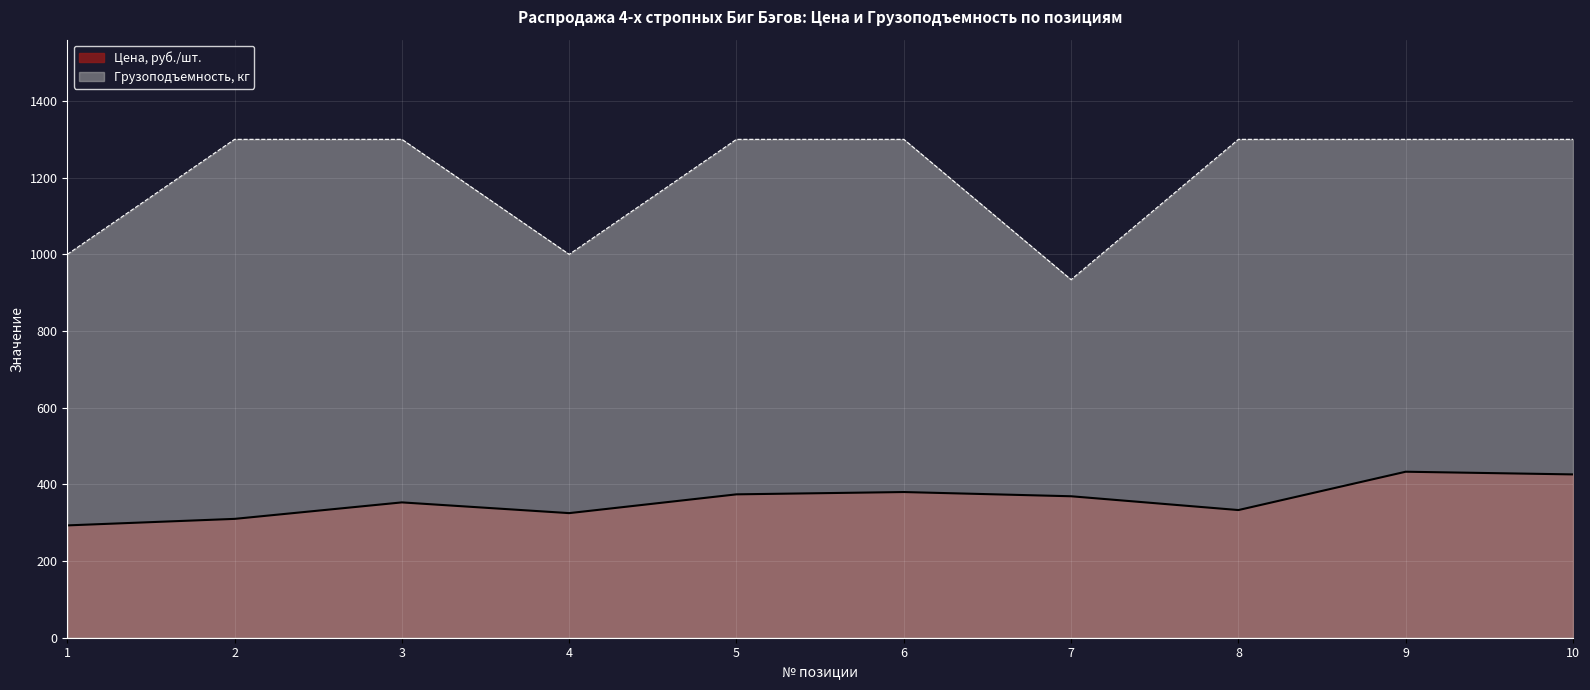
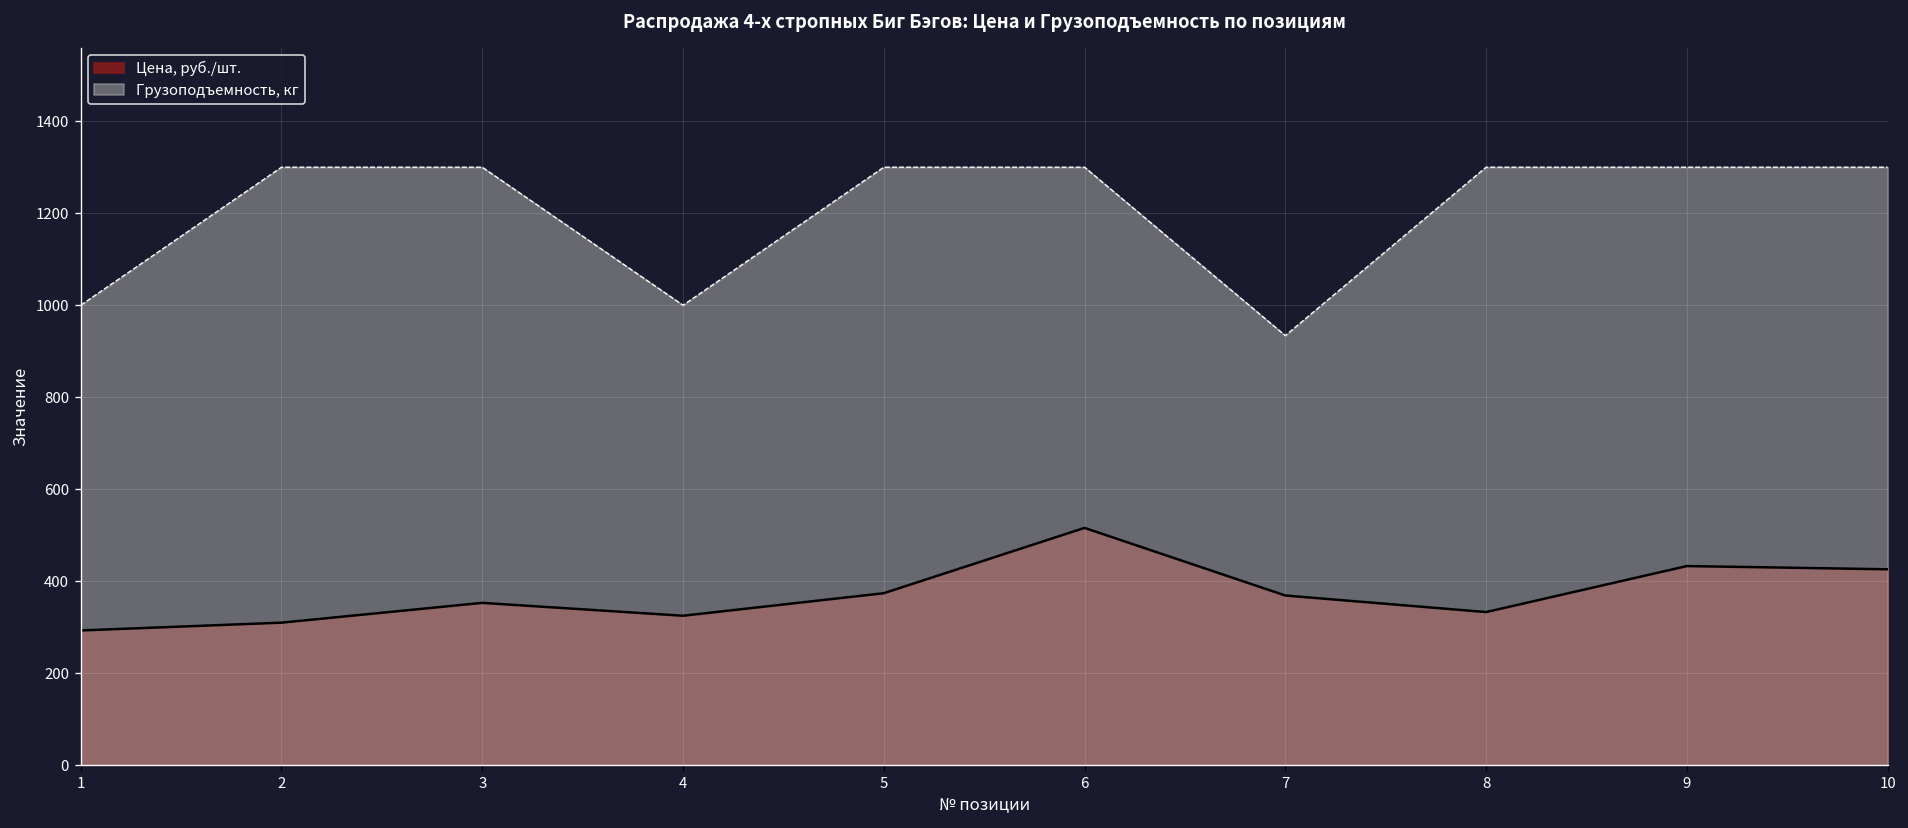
Цена, руб./шт., 6: 380 -> 520
